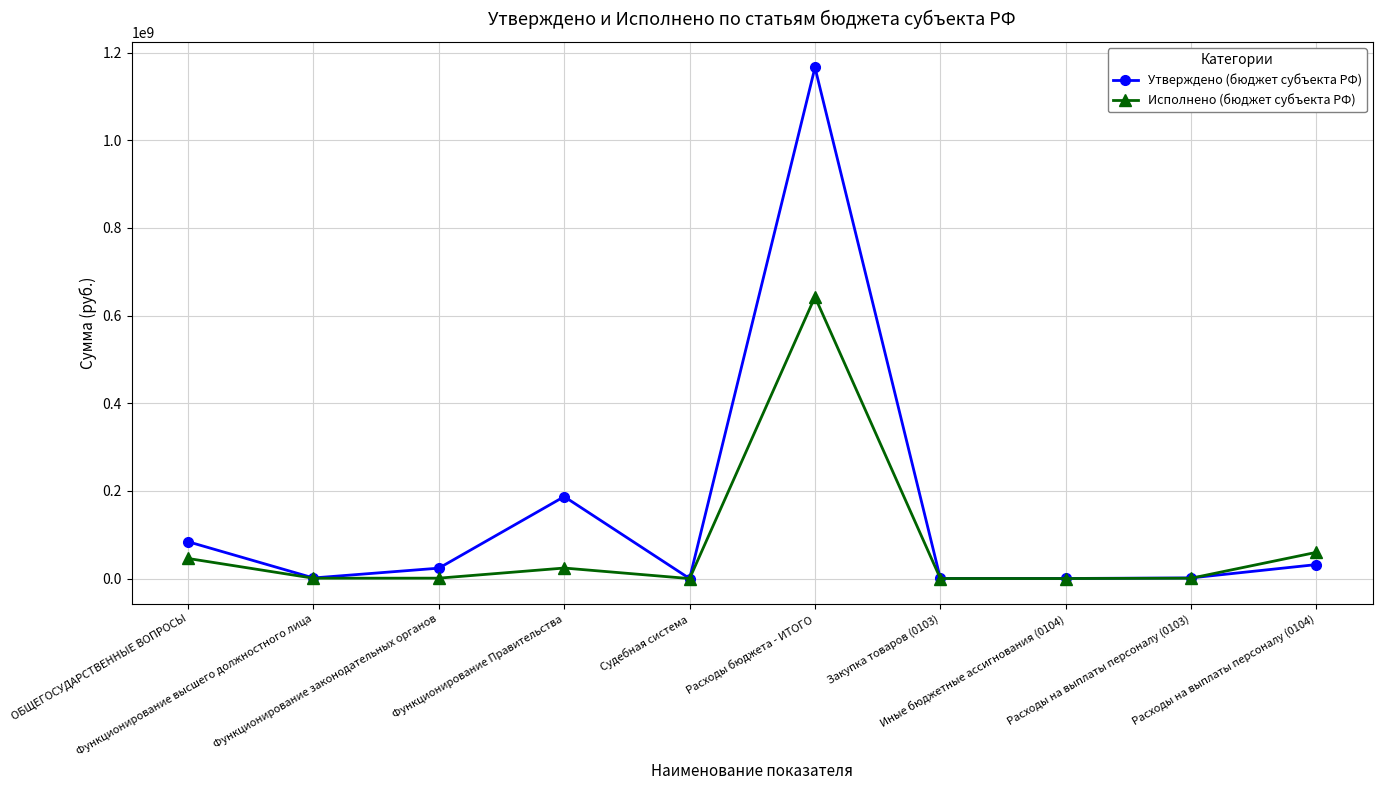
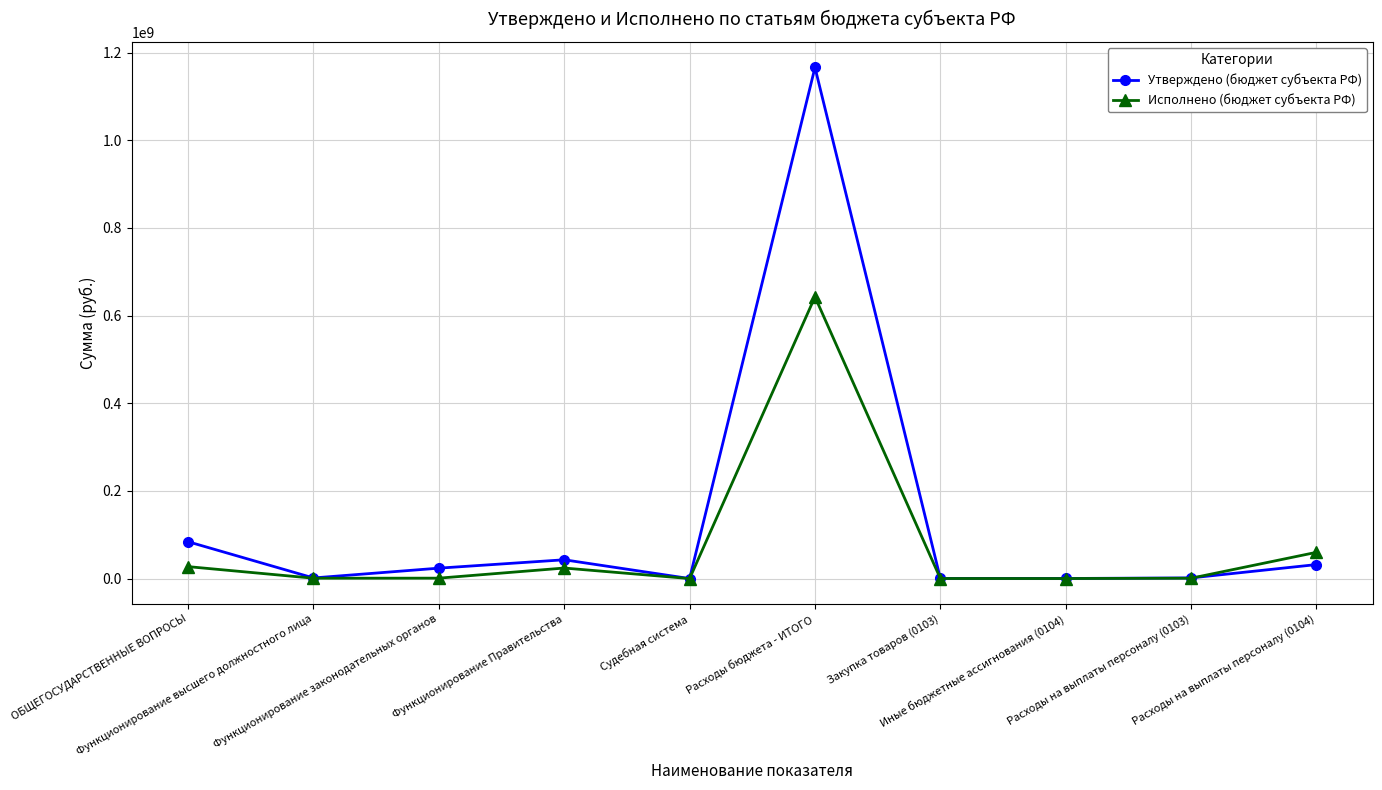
Исполнено (бюджет субъекта РФ), ОБЩЕГОСУДАРСТВЕННЫЕ ВОПРОСЫ: 50000000 -> 30000000
Утверждено (бюджет субъекта РФ), Функционирование Правительства: 190000000 -> 40000000
